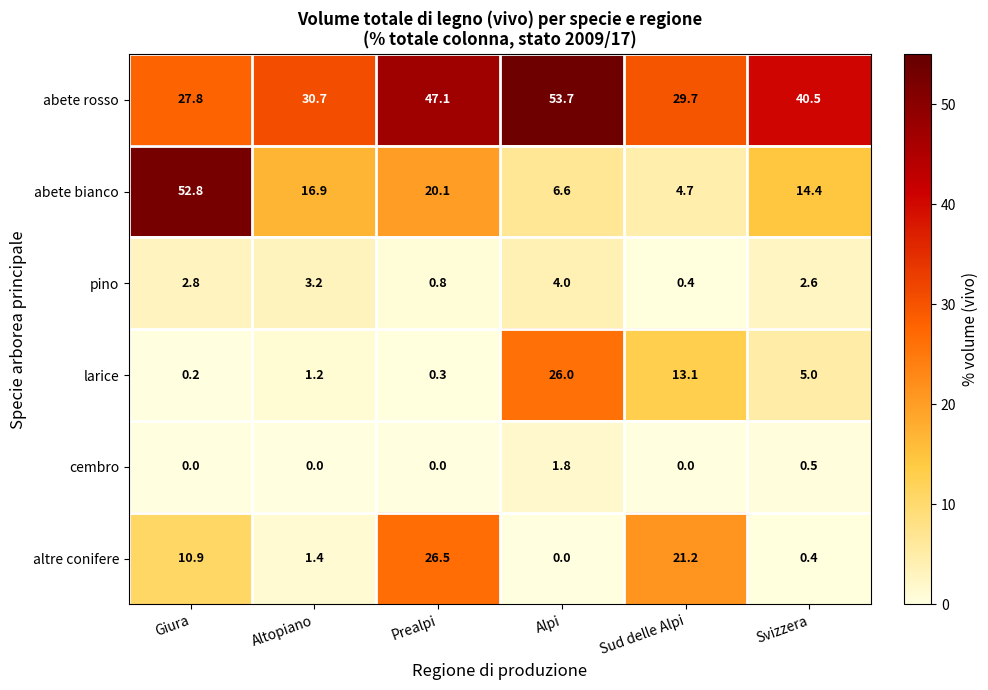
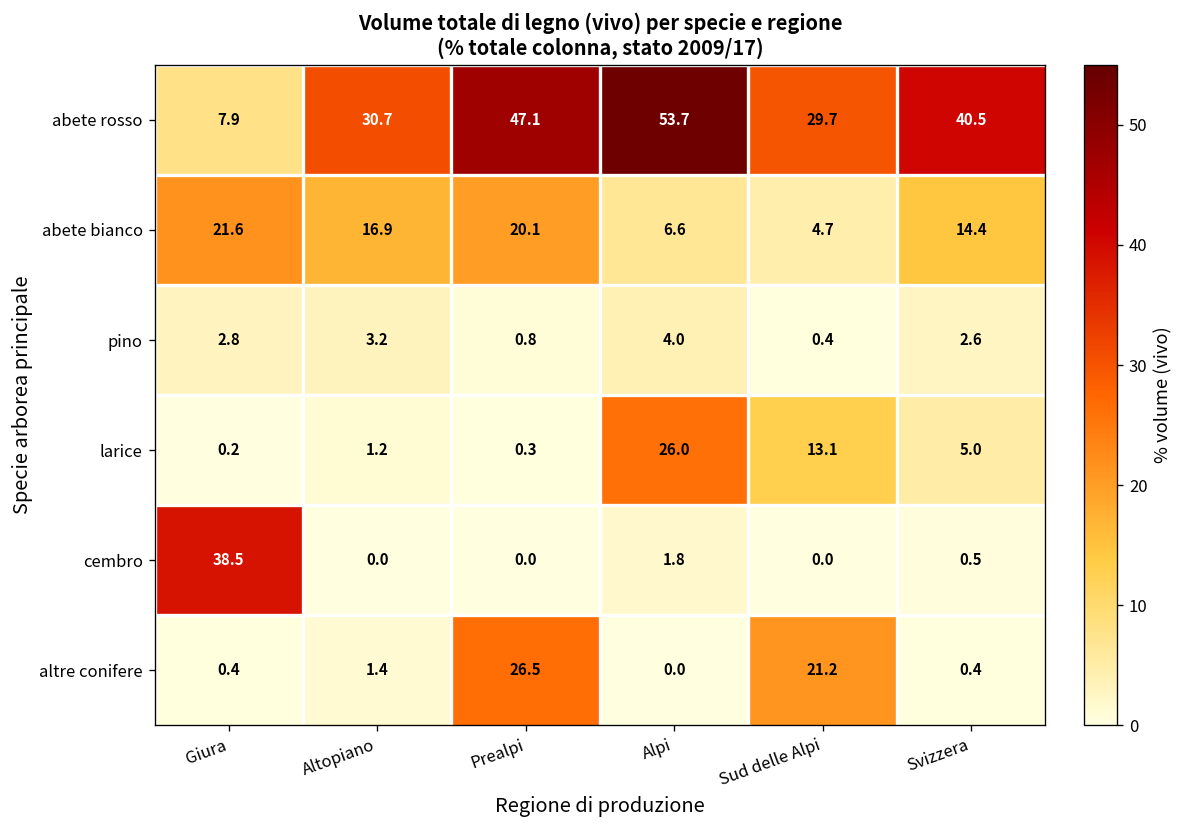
abete rosso, Giura: 27.8 -> 7.9
abete bianco, Giura: 52.8 -> 21.6
cembro, Giura: 0.0 -> 38.5
altre conifere, Giura: 10.9 -> 0.4
